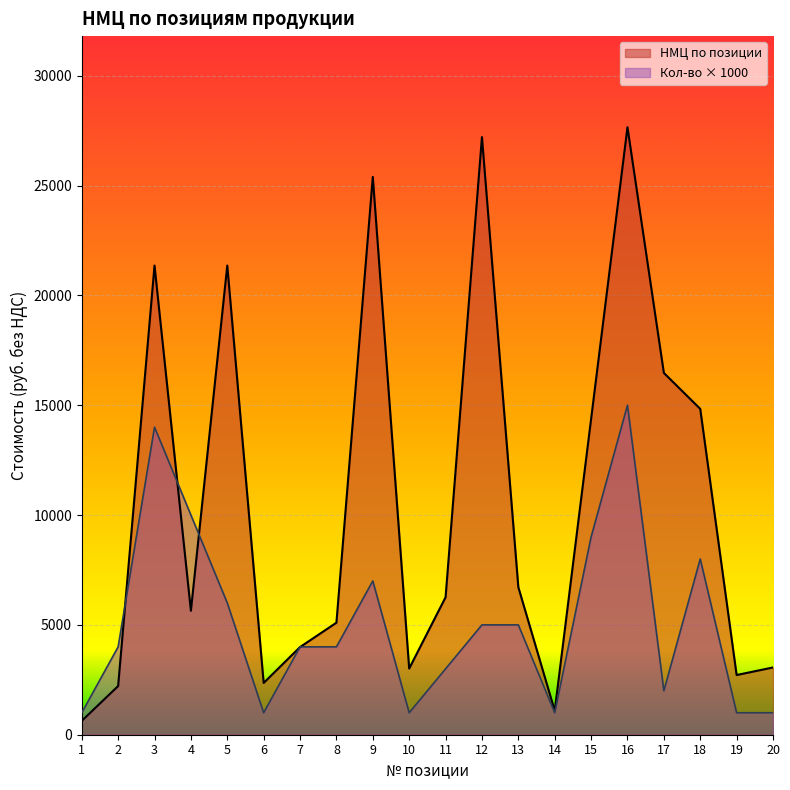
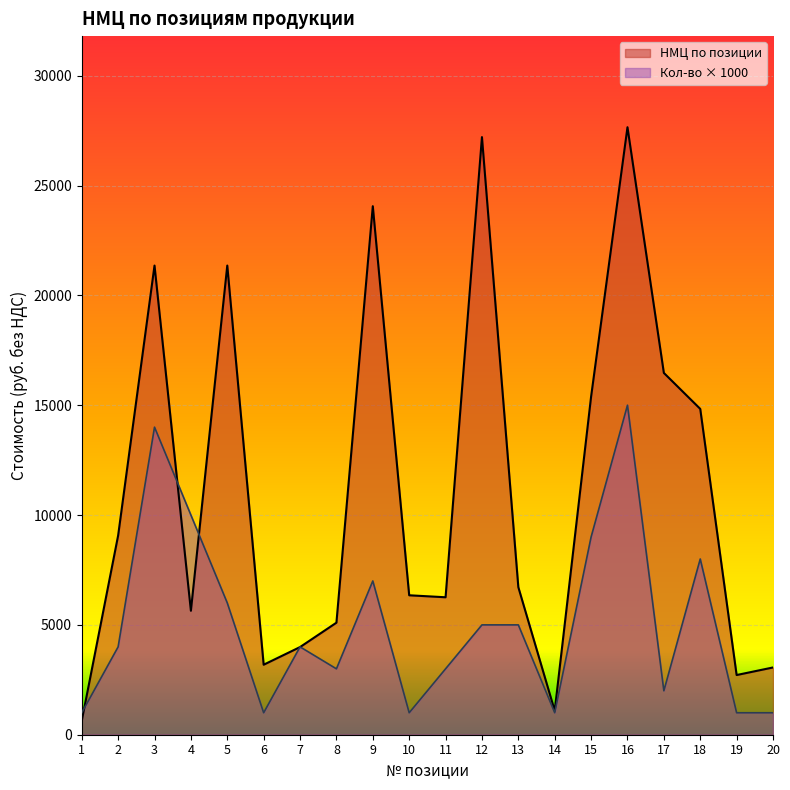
НМЦ по позиции, 2: 2200 -> 9100
НМЦ по позиции, 6: 2400 -> 3200
Кол-во × 1000, 8: 4000 -> 3000
НМЦ по позиции, 9: 25400 -> 24100
НМЦ по позиции, 10: 3000 -> 6300
НМЦ по позиции, 15: 14400 -> 15400
